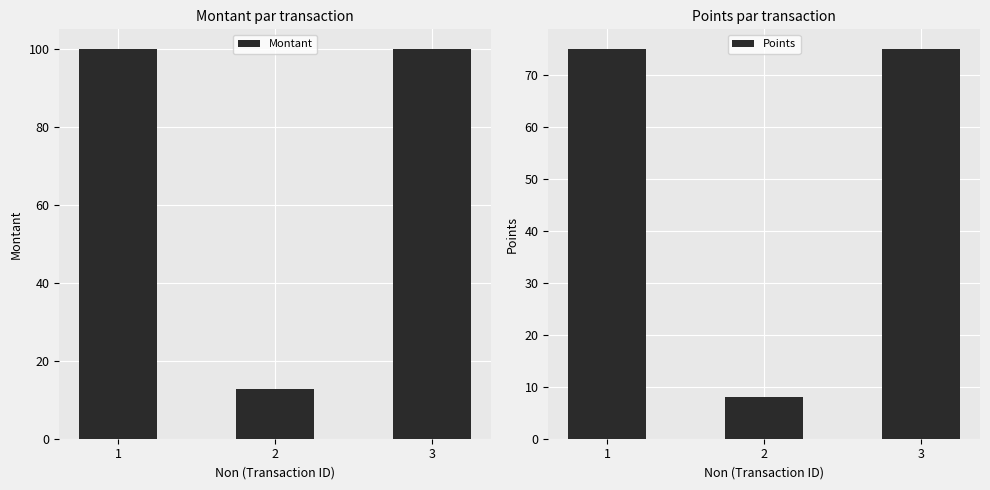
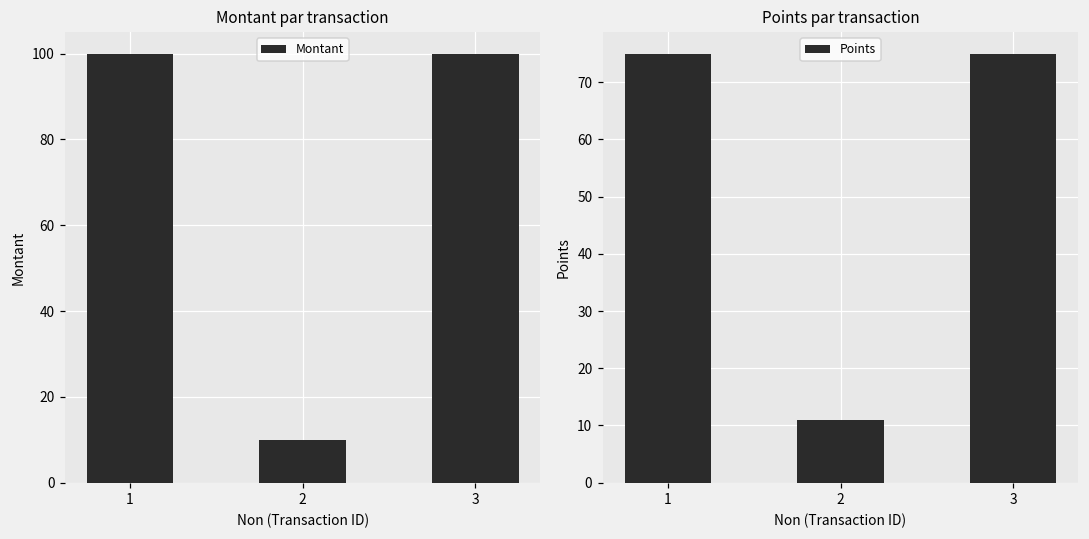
Montant par transaction, 2: 13 -> 10
Points par transaction, 2: 8 -> 11
